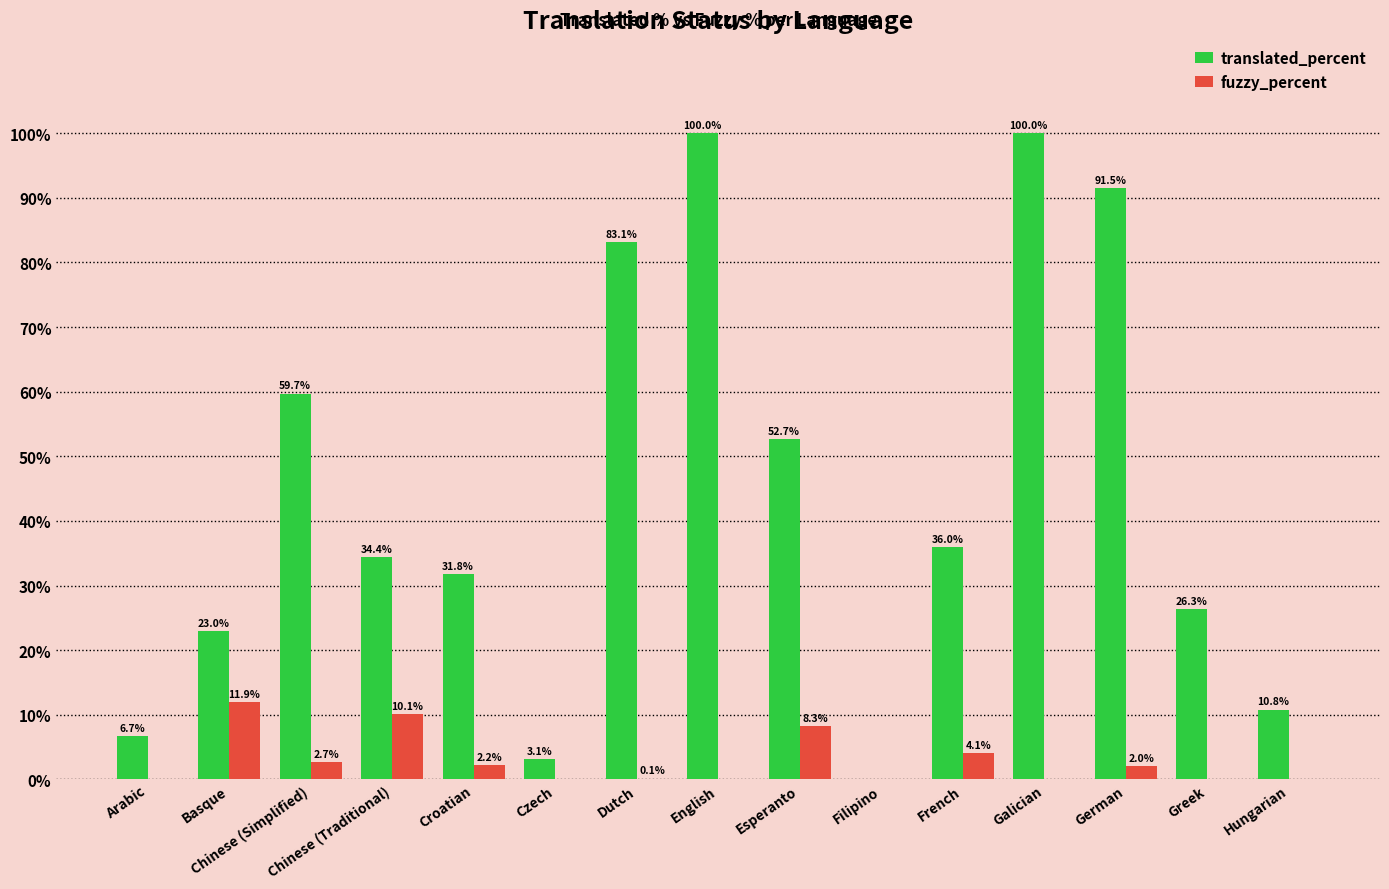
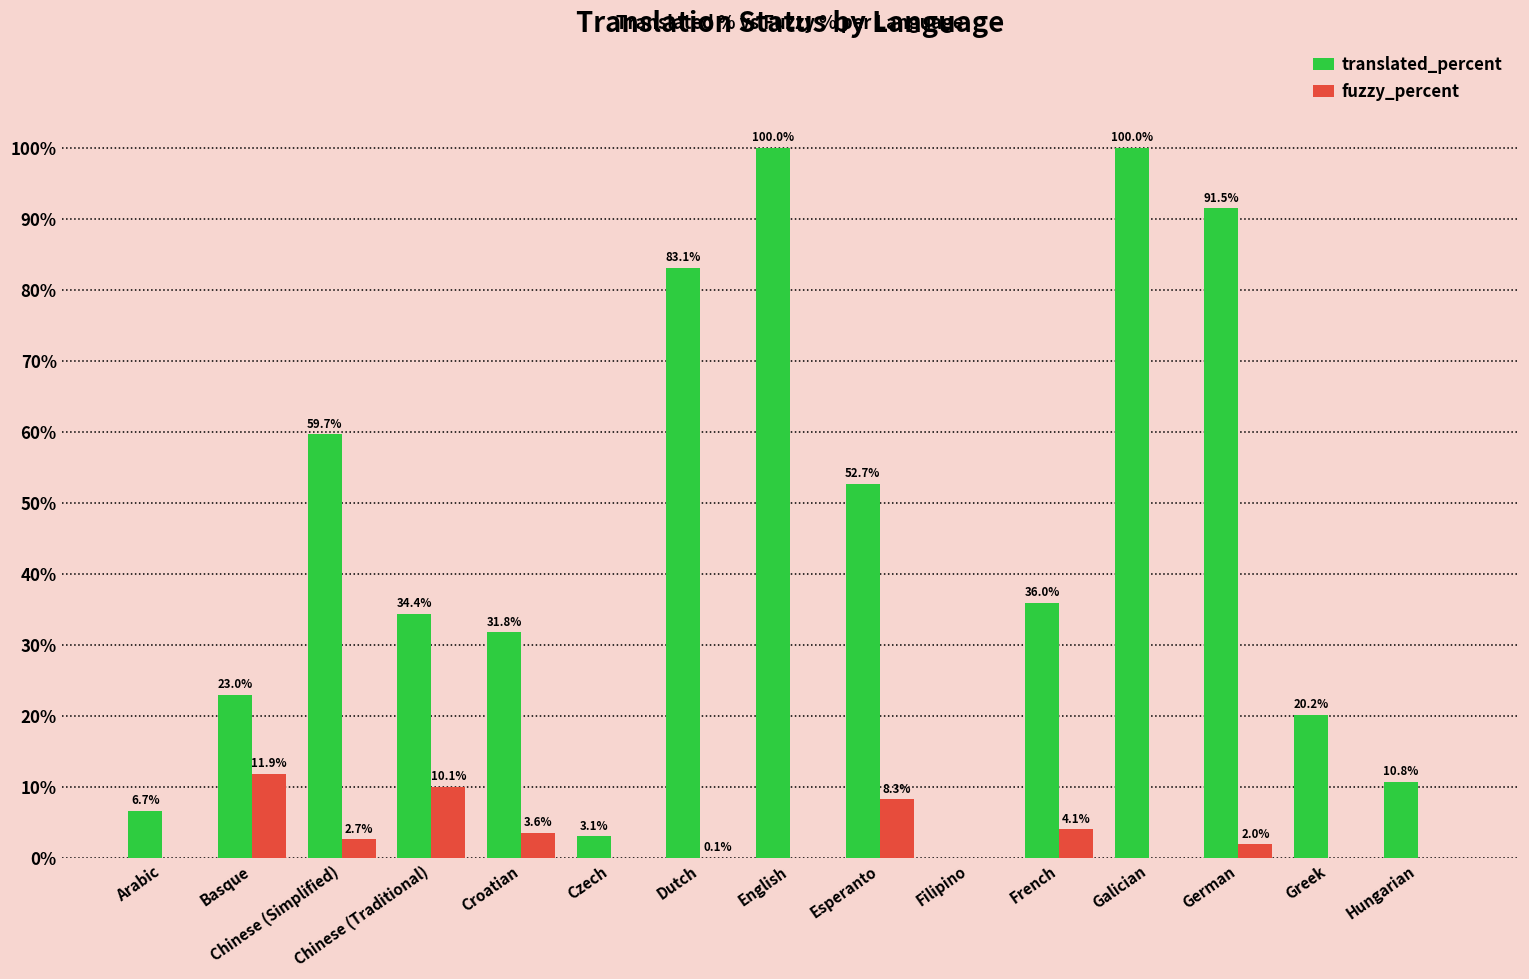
fuzzy_percent, Croatian: 2.2% -> 3.6%
translated_percent, Greek: 26.3% -> 20.2%
